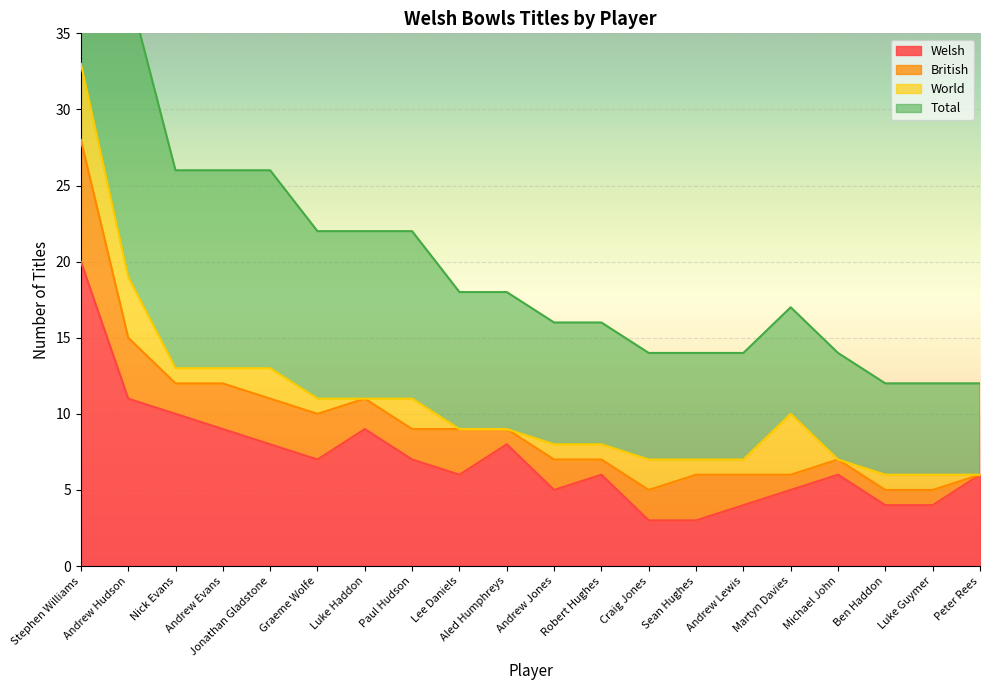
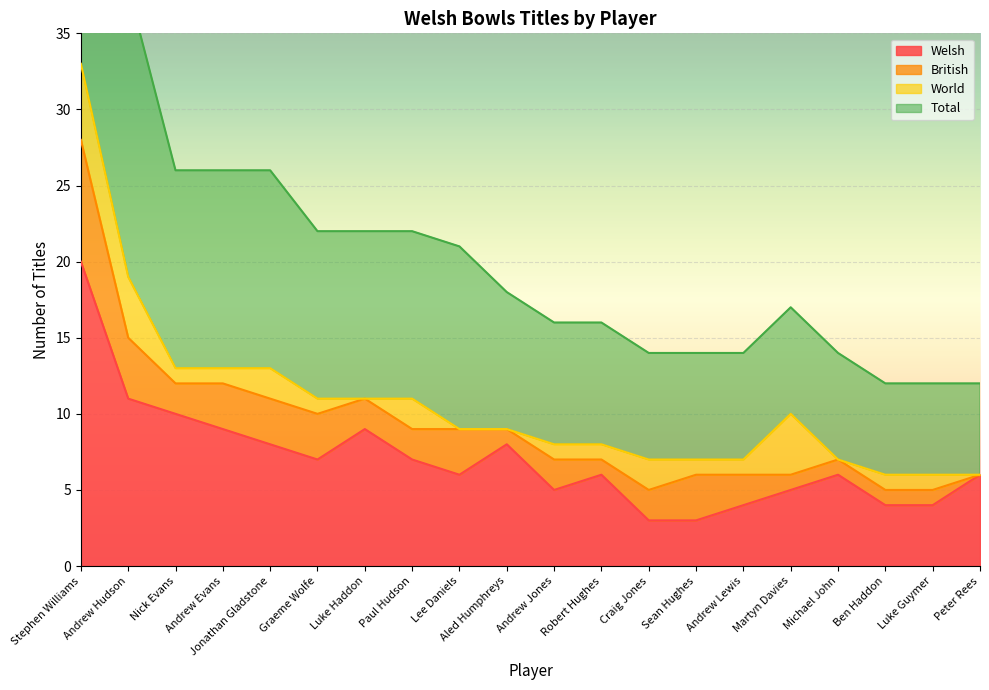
Total, Lee Daniels: 9 -> 12
